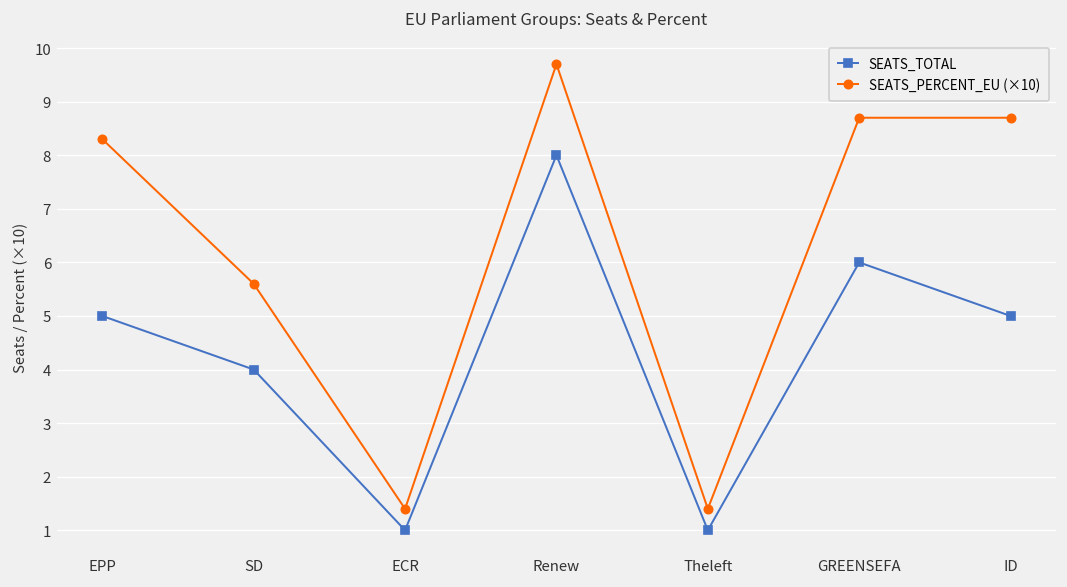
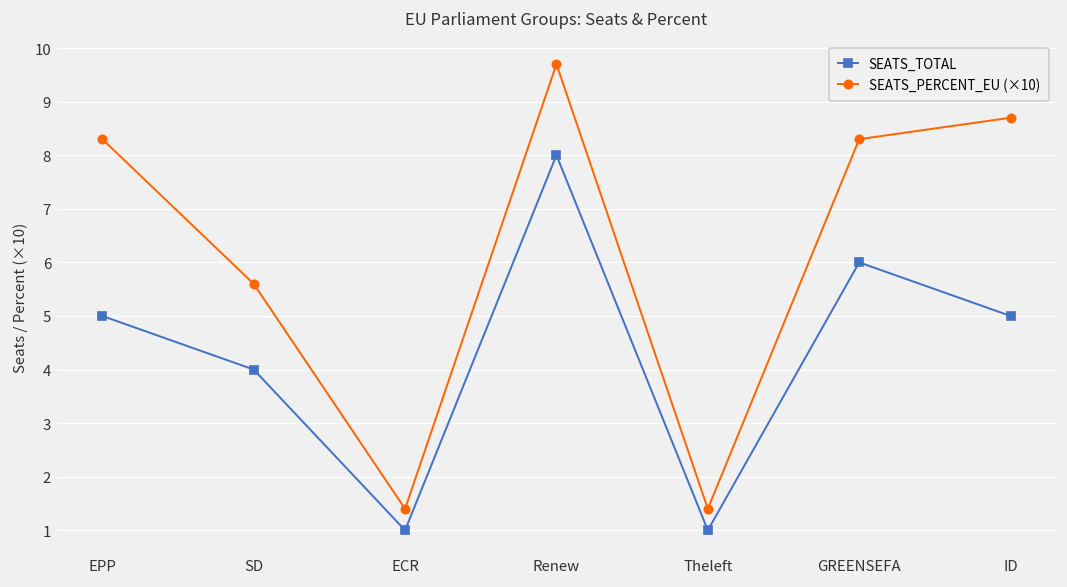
SEATS_PERCENT_EU (×10), GREENSEFA: 8.7 -> 8.3
